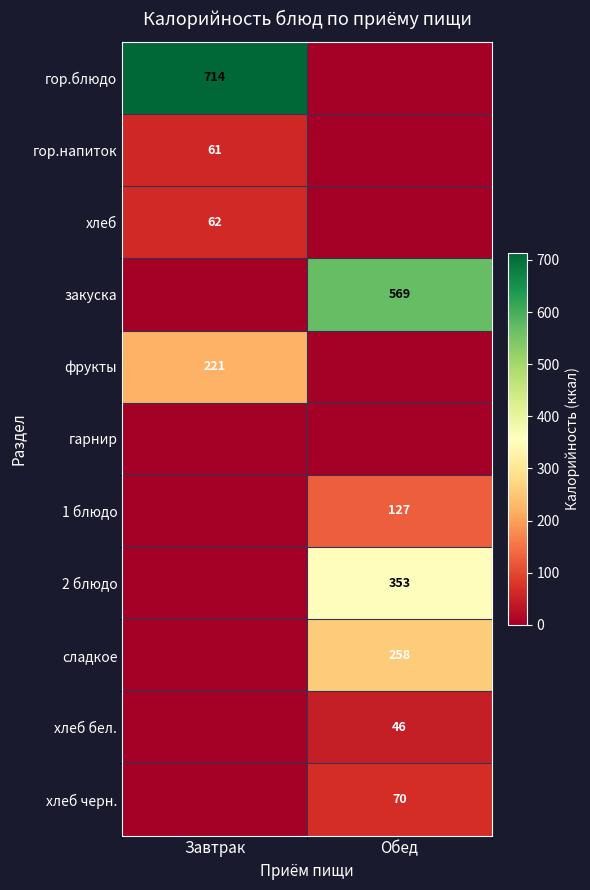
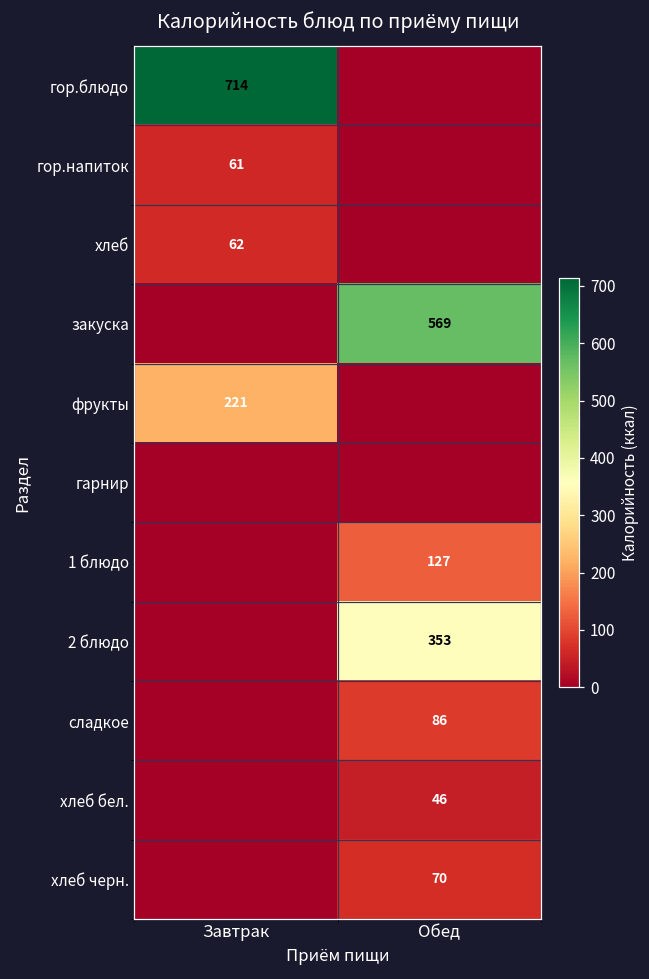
сладкое, Обед: 258 -> 86
